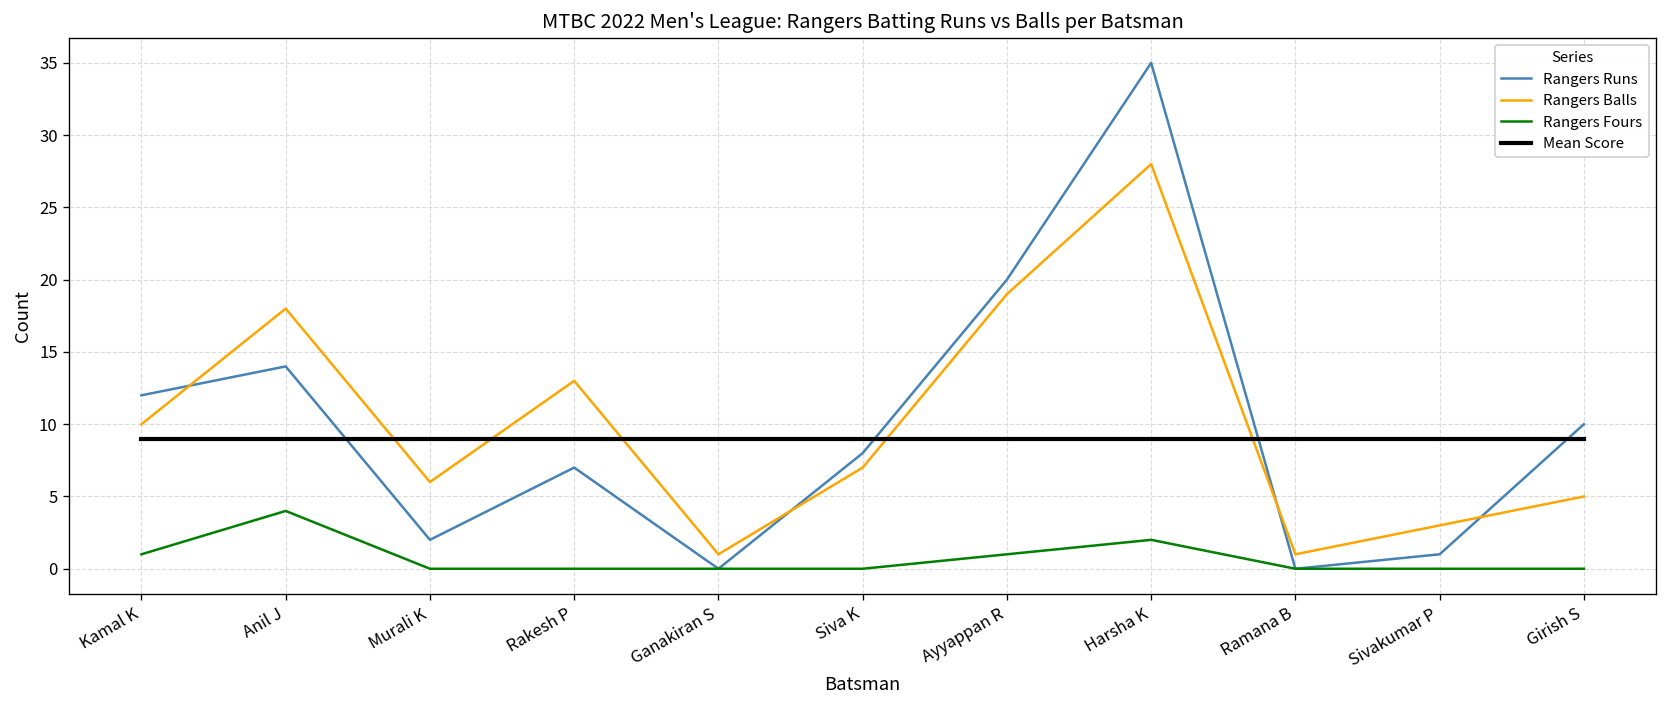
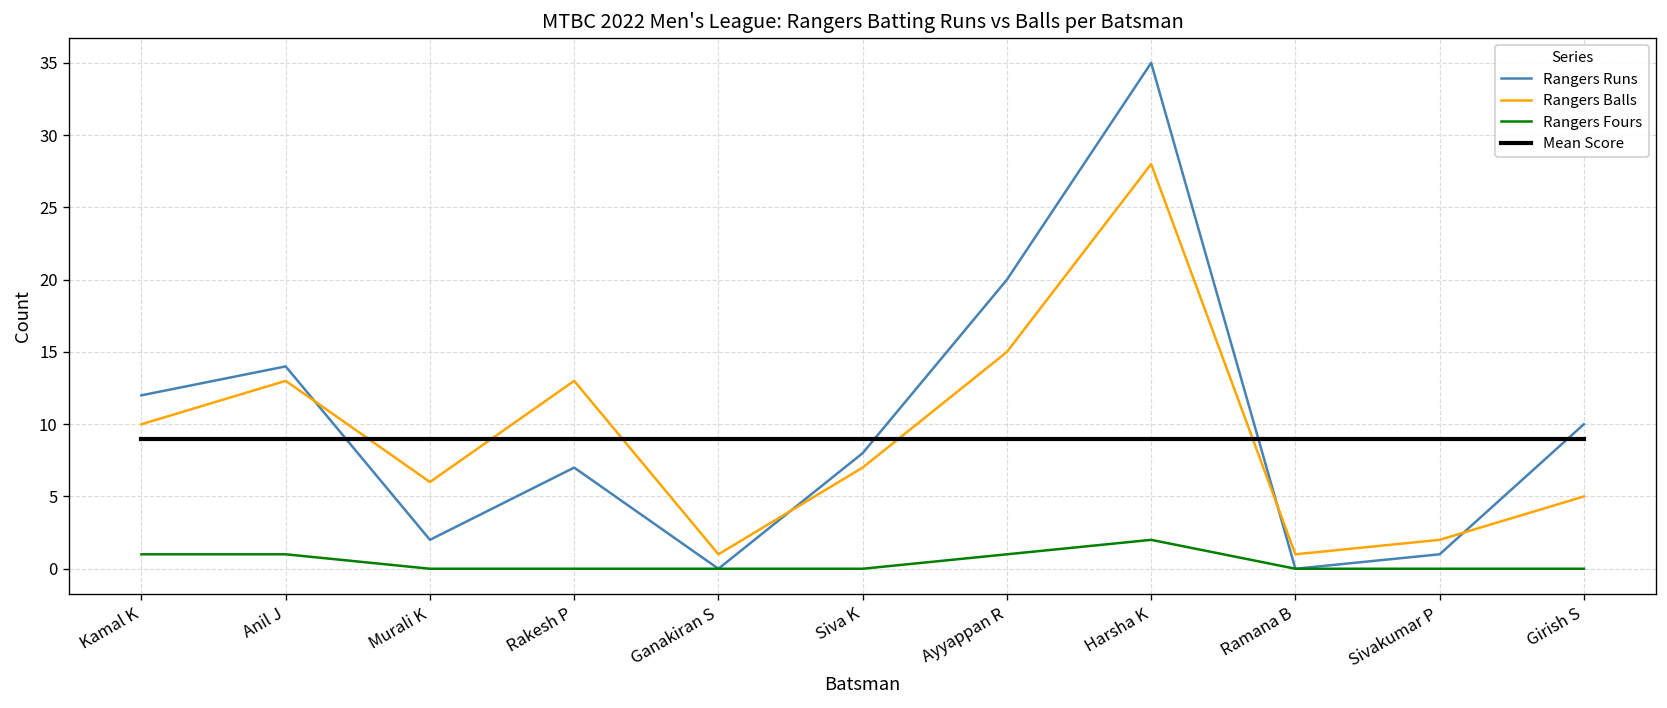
Rangers Balls, Anil J: 18 -> 13
Rangers Fours, Anil J: 4 -> 1
Rangers Balls, Ayyappan R: 19 -> 15
Rangers Balls, Sivakumar P: 3 -> 2
